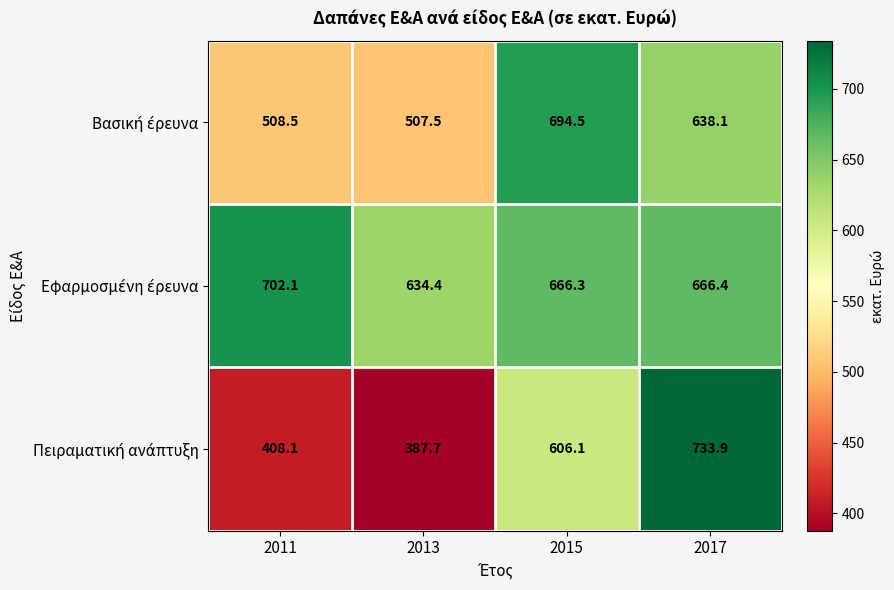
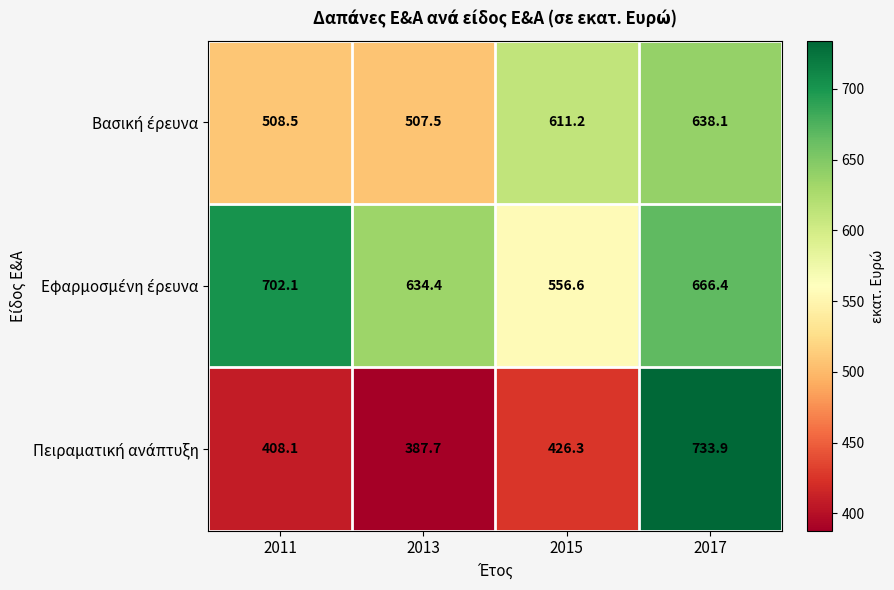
Βασική έρευνα, 2015: 694.5 -> 611.2
Εφαρμοσμένη έρευνα, 2015: 666.3 -> 556.6
Πειραματική ανάπτυξη, 2015: 606.1 -> 426.3
